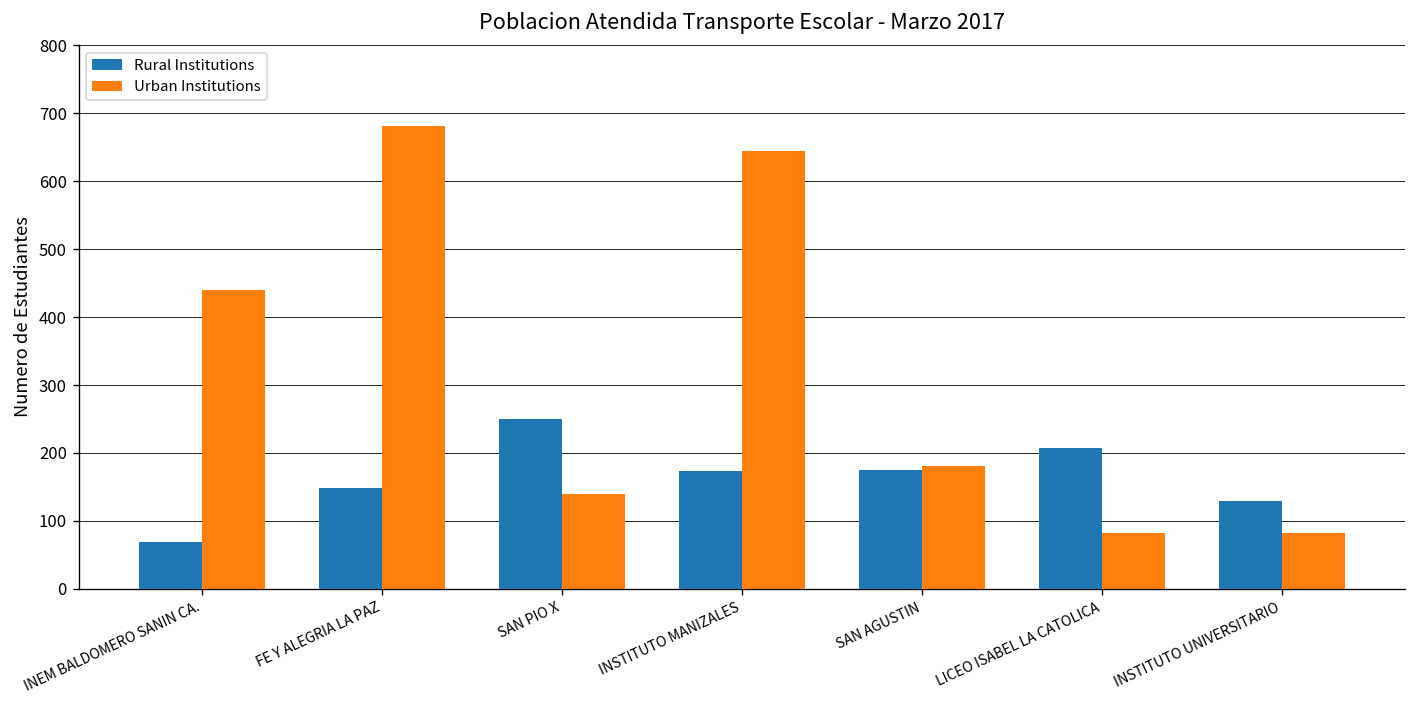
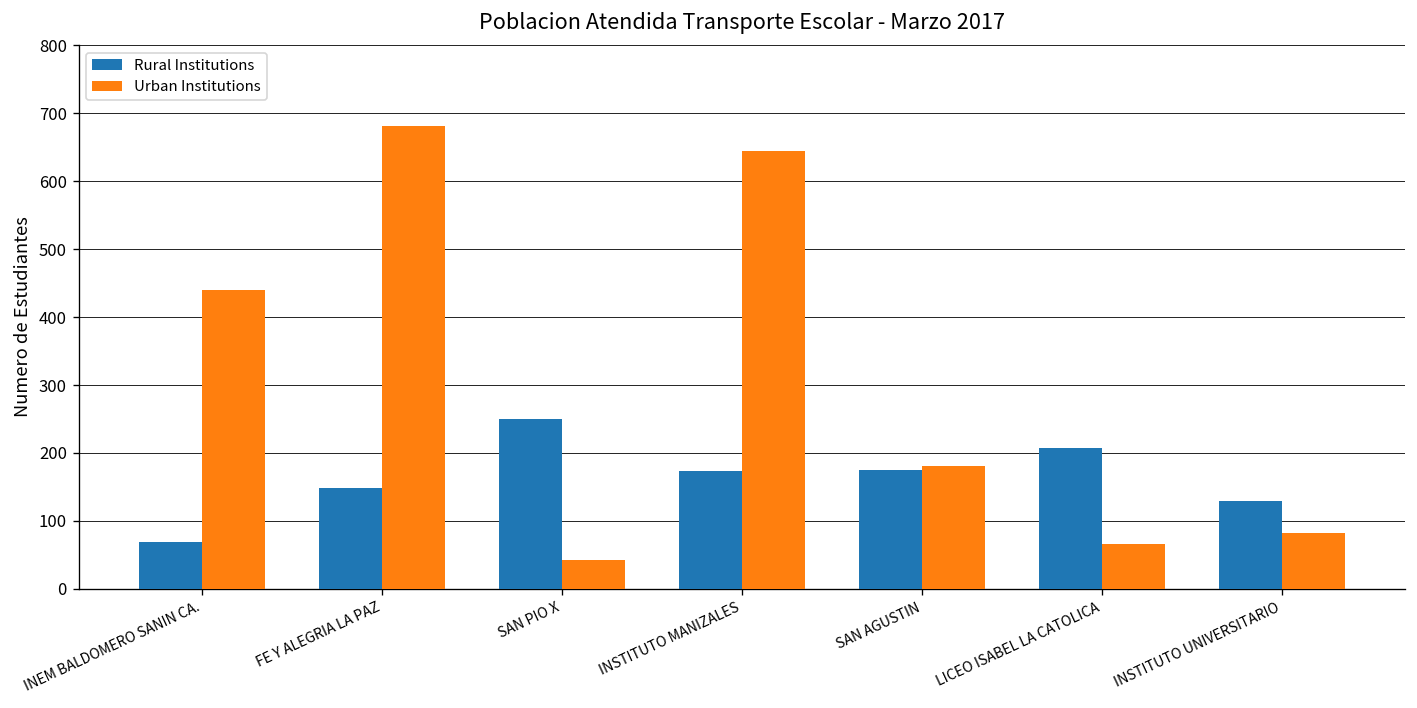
Urban Institutions, SAN PIO X: 140 -> 40
Urban Institutions, LICEO ISABEL LA CATOLICA: 80 -> 70
